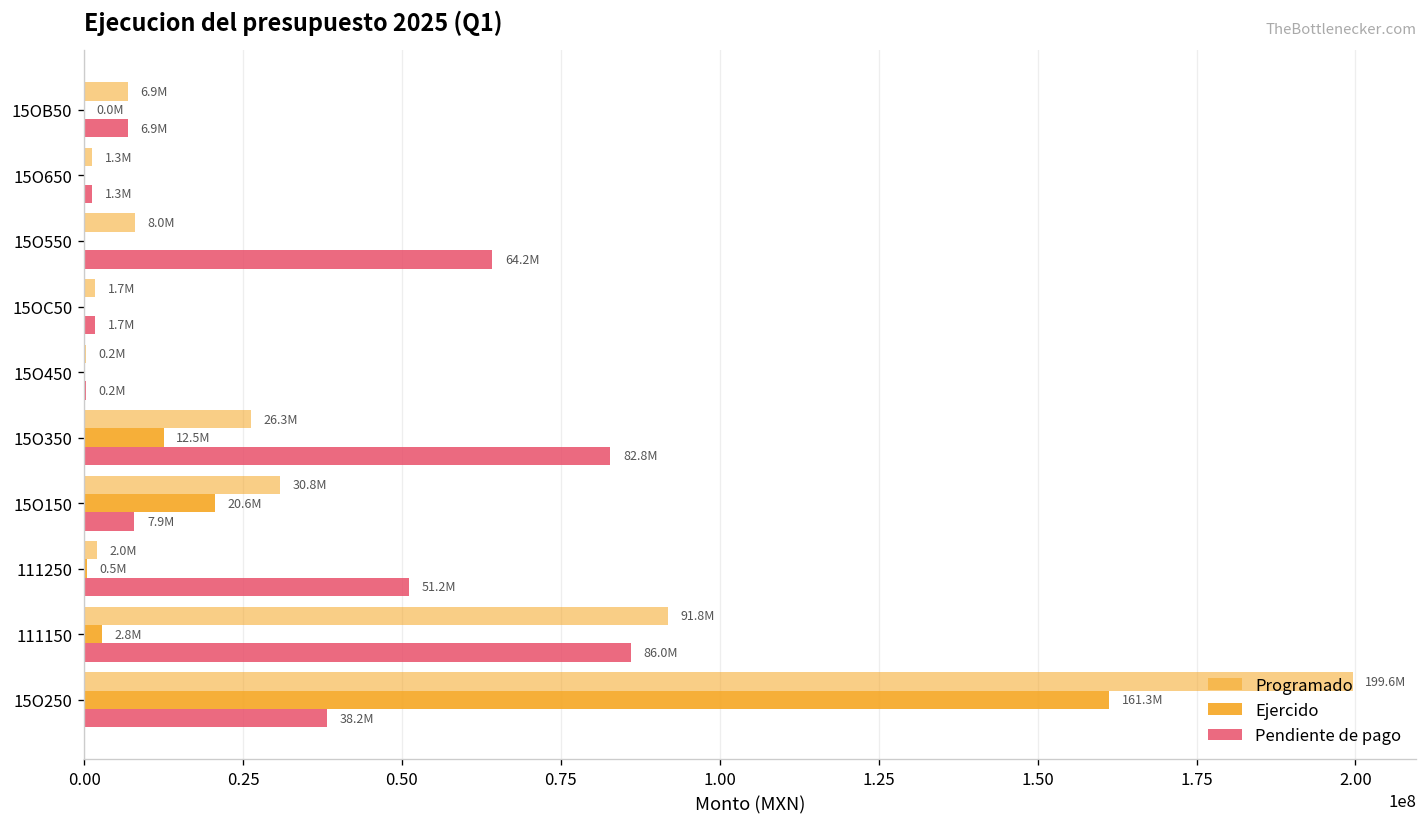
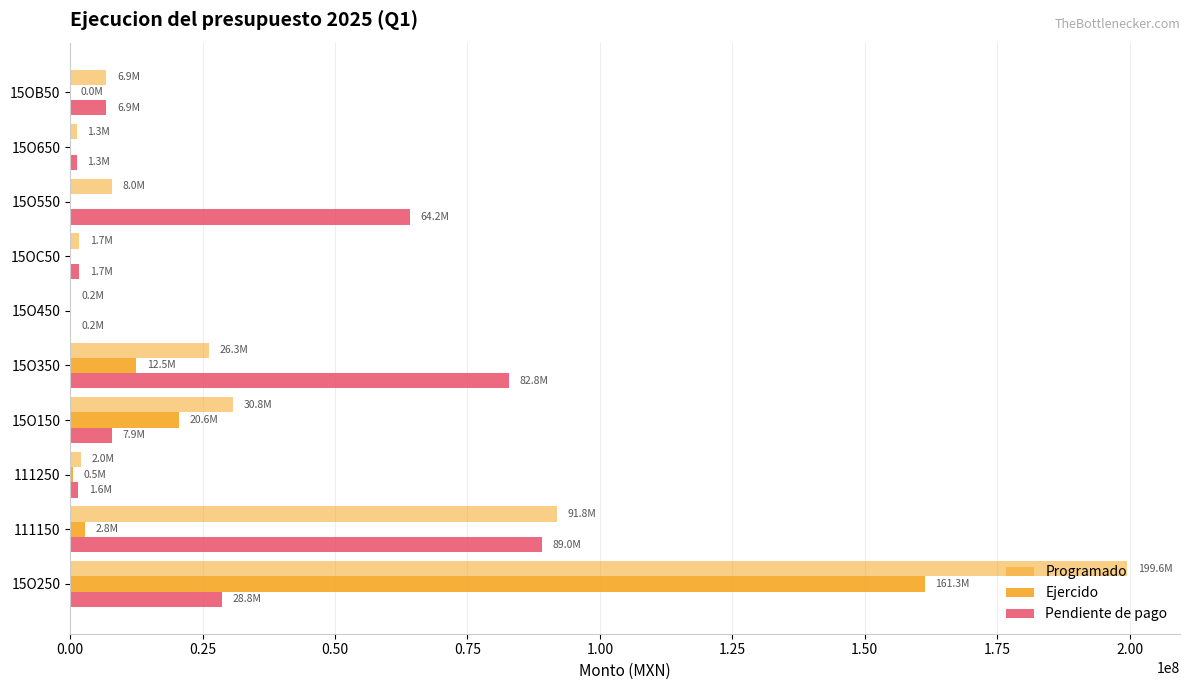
Pendiente de pago, 111250: 51.2M -> 1.6M
Pendiente de pago, 111150: 86.0M -> 89.0M
Pendiente de pago, 15O250: 38.2M -> 28.8M
